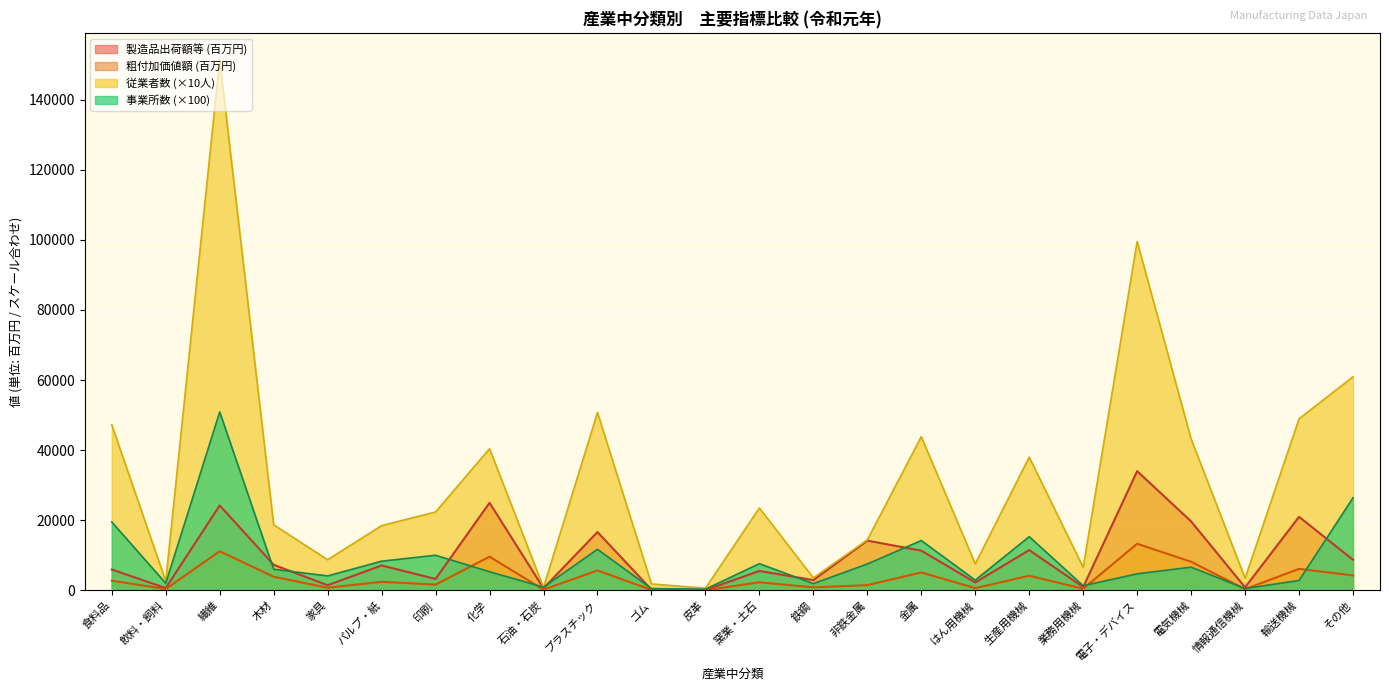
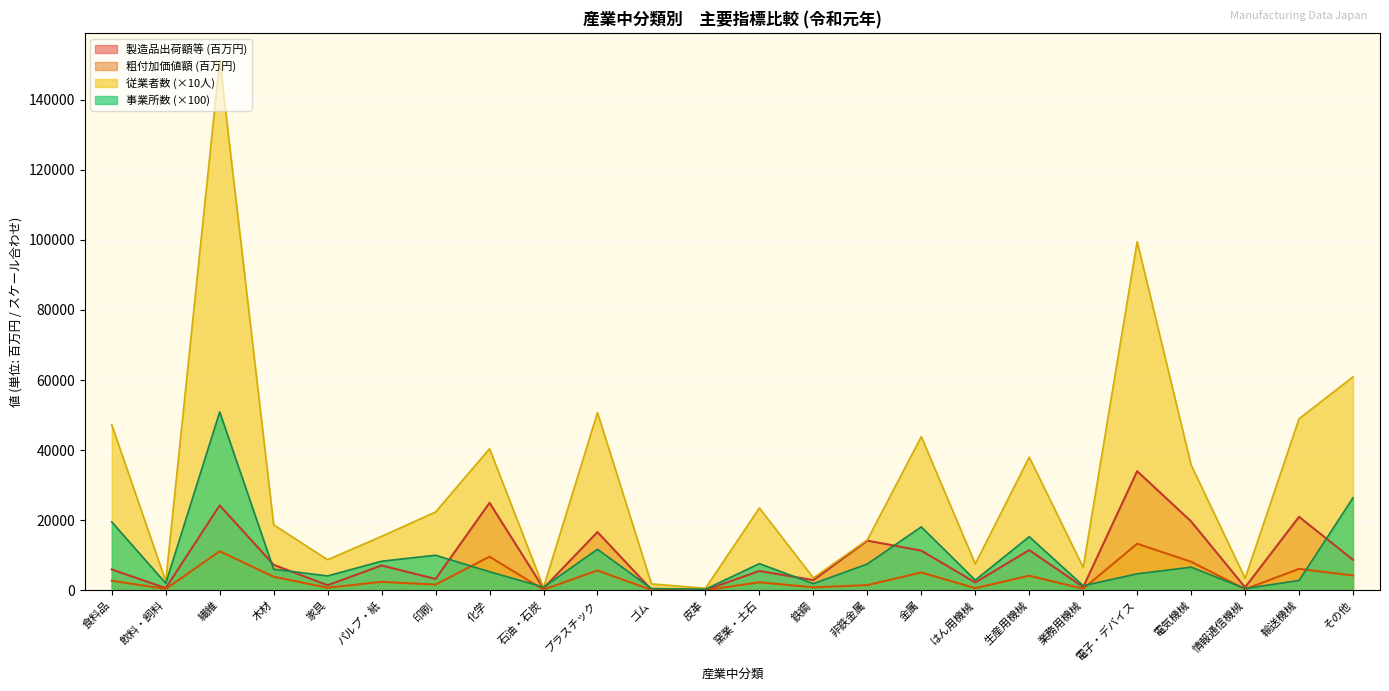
従業者数 (×10人), パルプ・紙: 18000 -> 15000
事業所数 (×100), 金属: 14000 -> 18000
従業者数 (×10人), 電気機械: 43000 -> 36000
